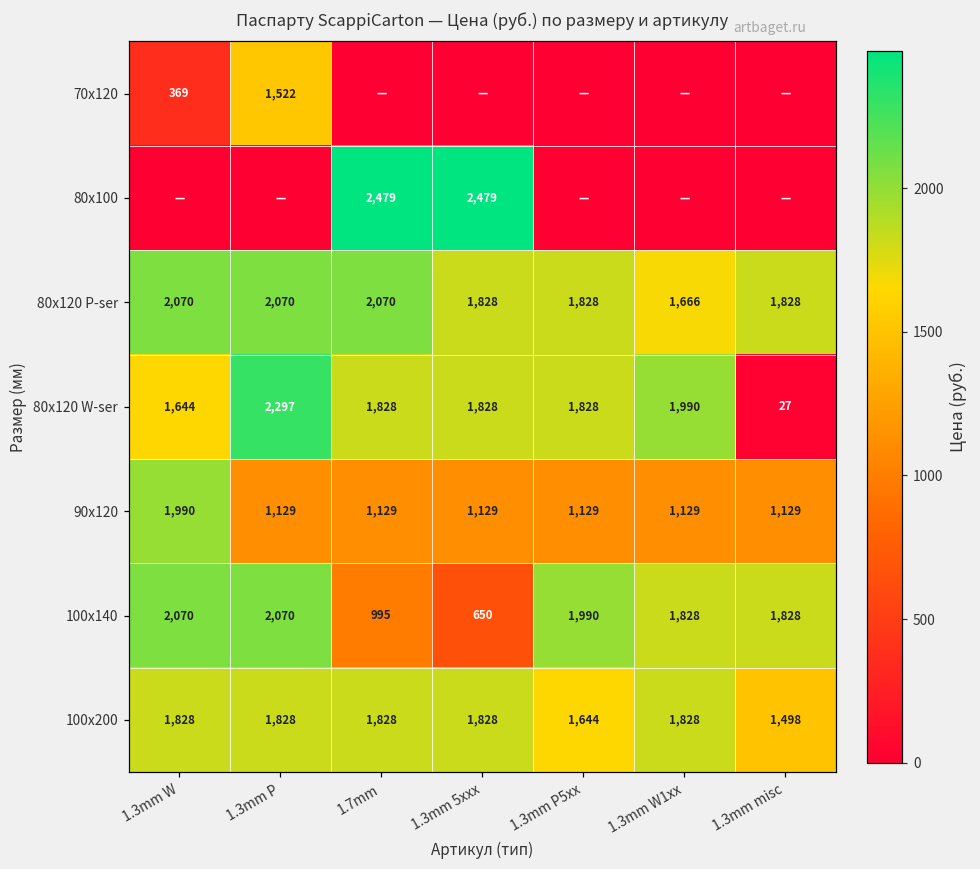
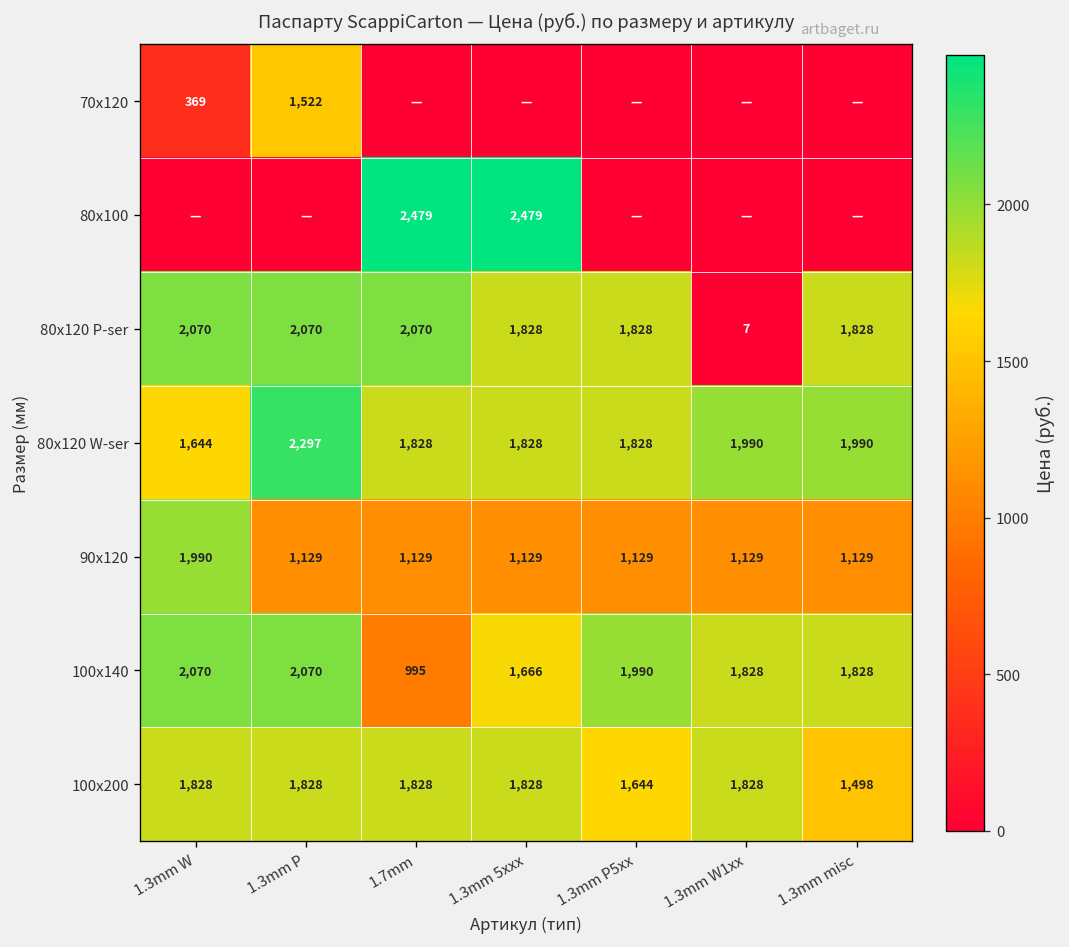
80x120 P-ser, 1.3mm W1xx: 1,666 -> 7
80x120 W-ser, 1.3mm misc: 27 -> 1,990
100x140, 1.3mm 5xxx: 650 -> 1,666
